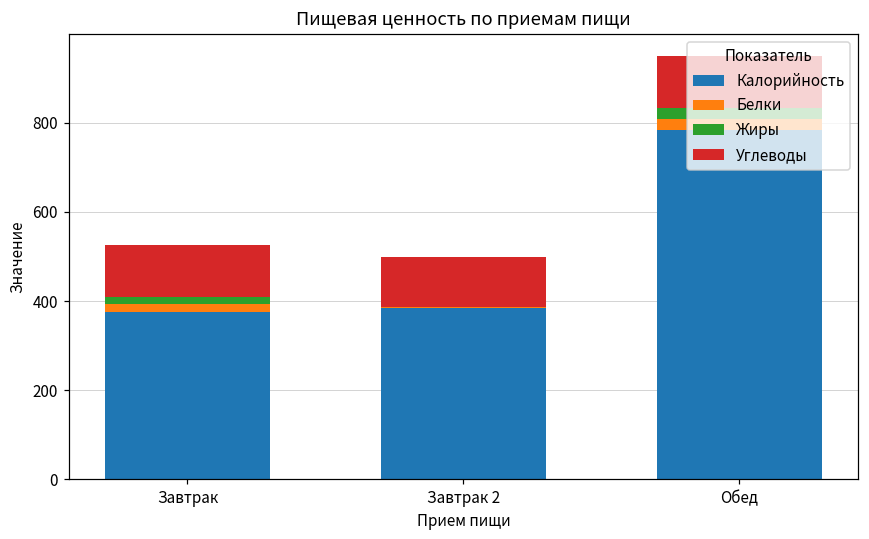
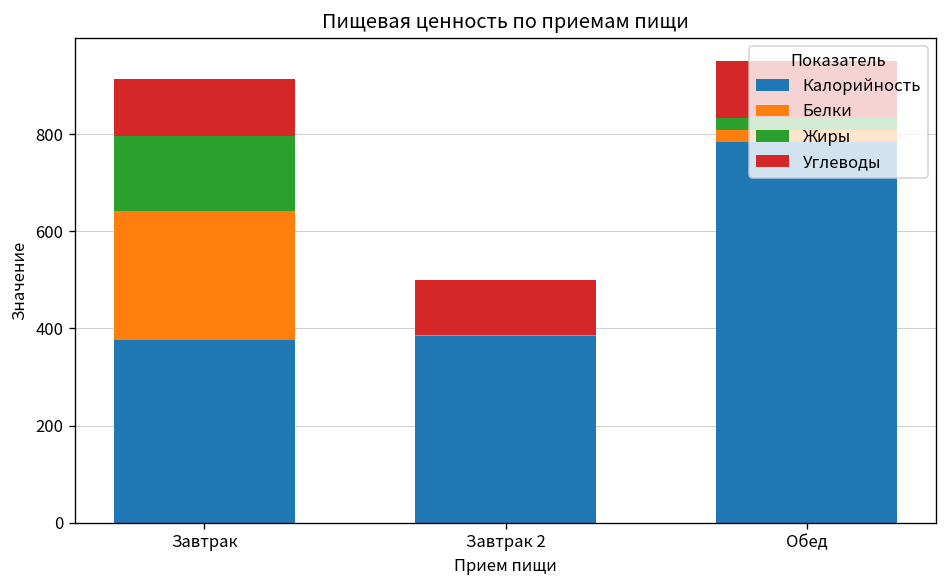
Белки, Завтрак: 20 -> 270
Жиры, Завтрак: 20 -> 150
